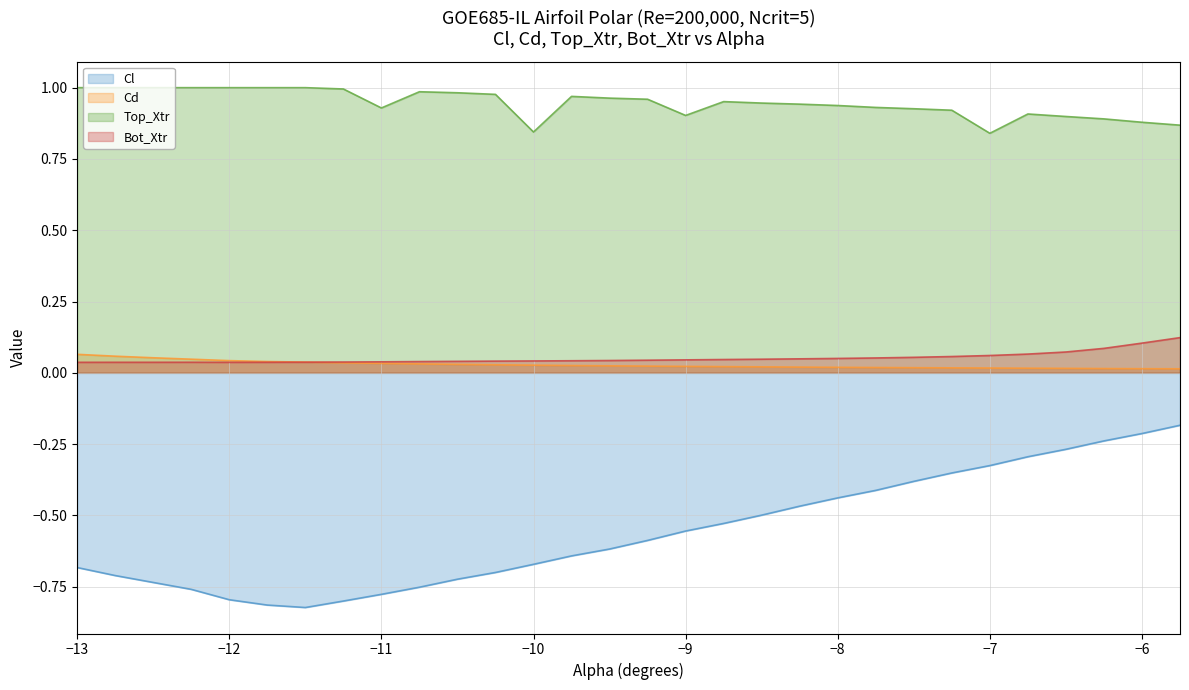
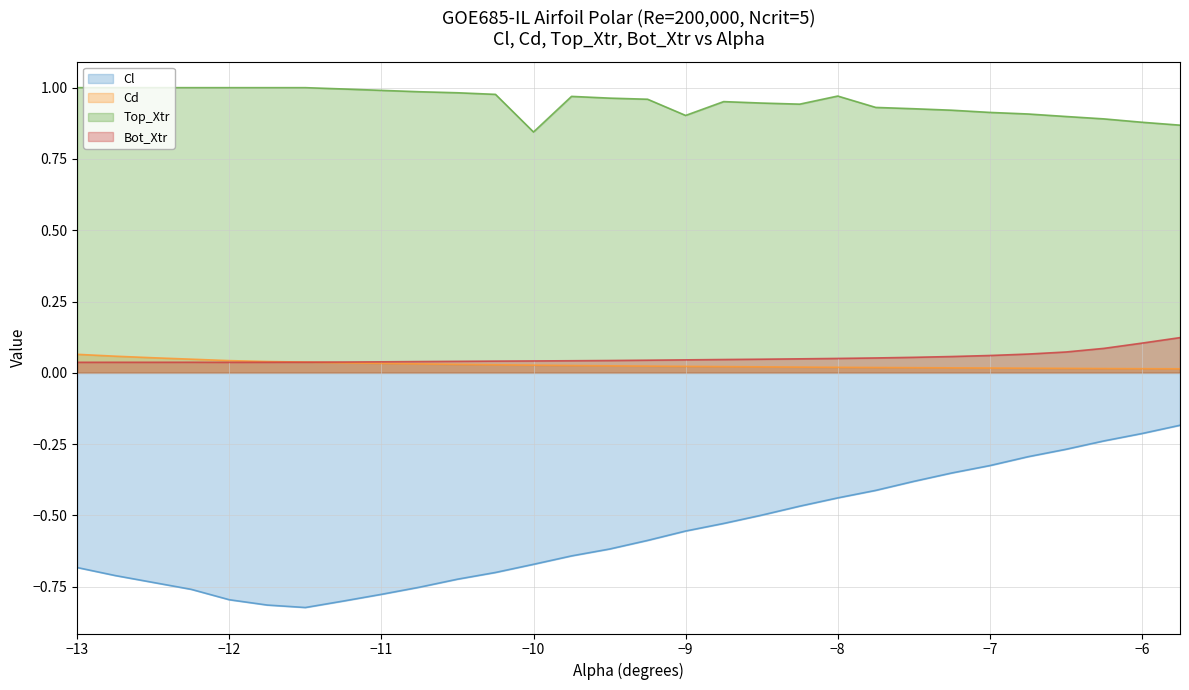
Top_Xtr, −11: 0.93 -> 0.99
Top_Xtr, −8: 0.94 -> 0.97
Top_Xtr, −7: 0.84 -> 0.91
